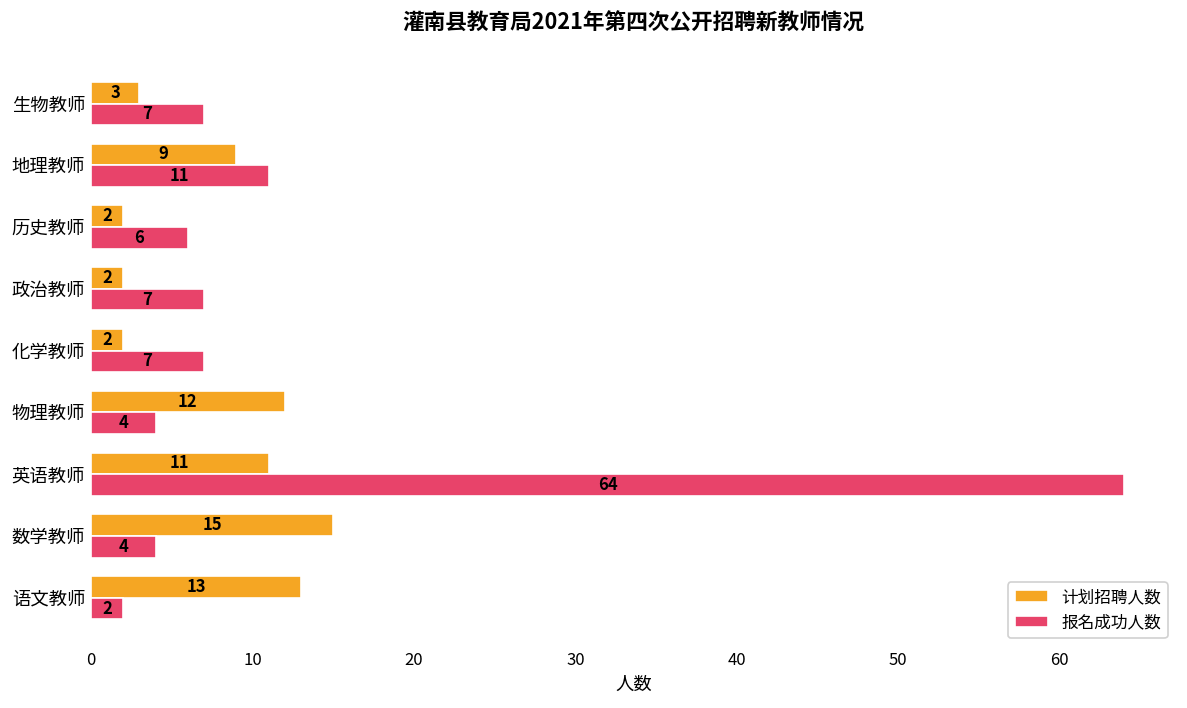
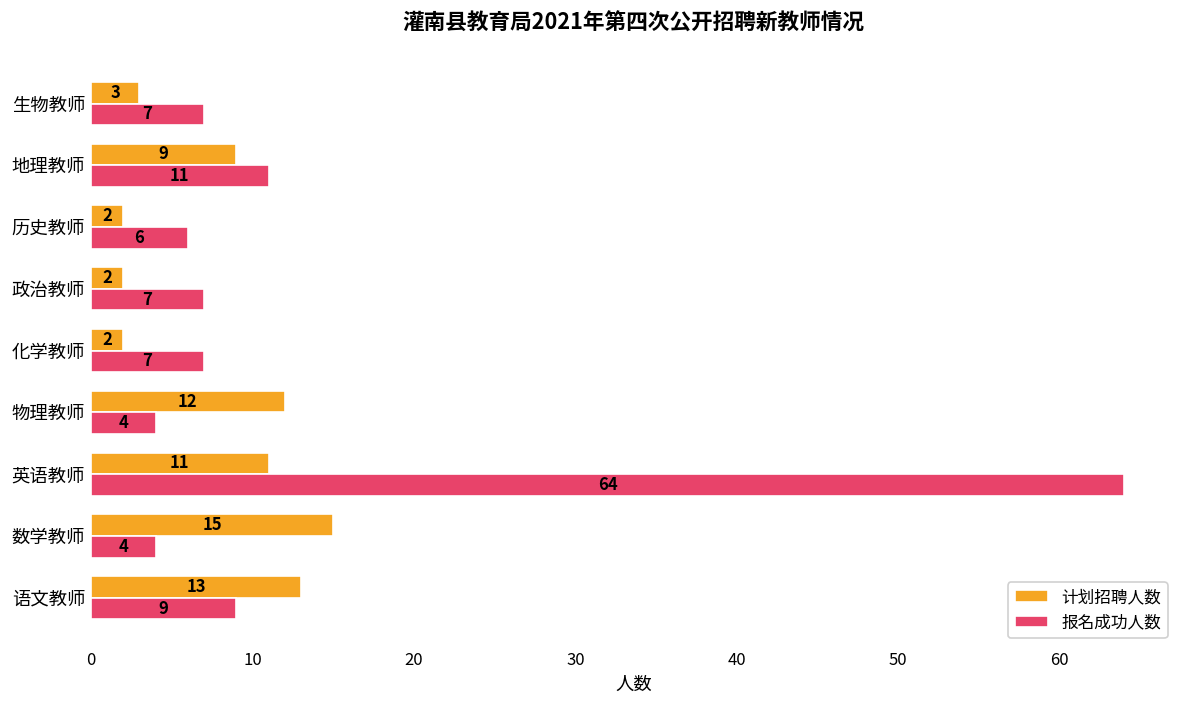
报名成功人数, 语文教师: 2 -> 9
